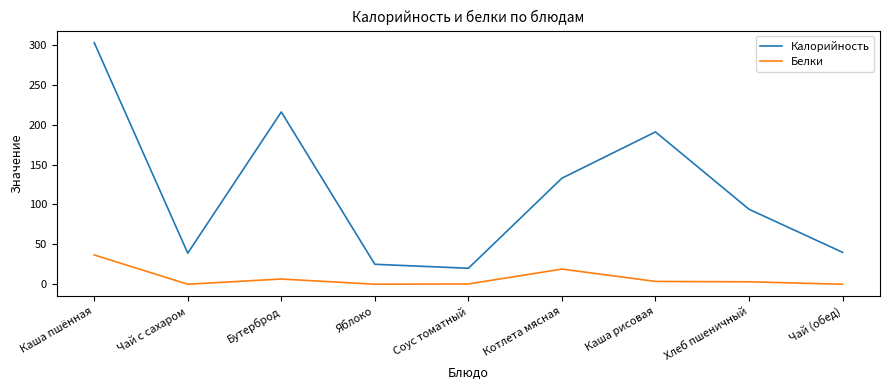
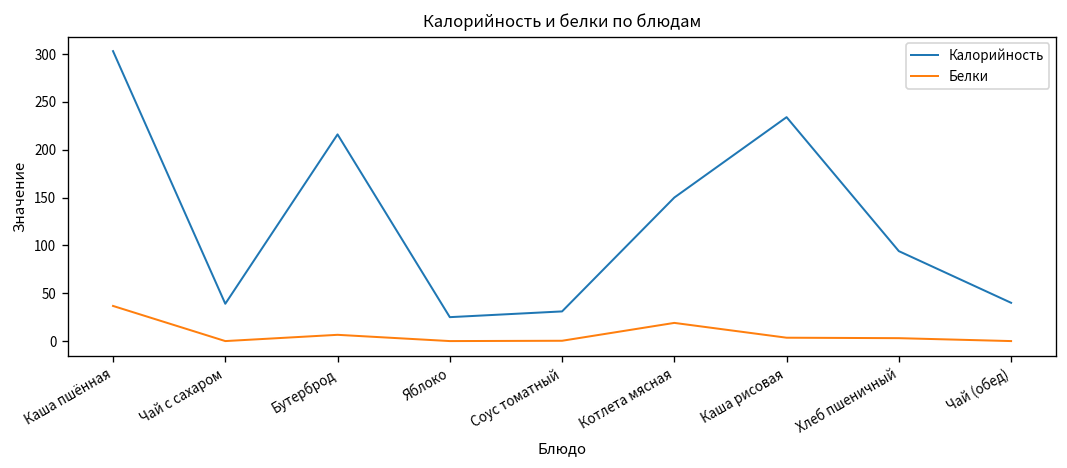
Калорийность, Соус томатный: 20 -> 30
Калорийность, Котлета мясная: 130 -> 150
Калорийность, Каша рисовая: 190 -> 230
